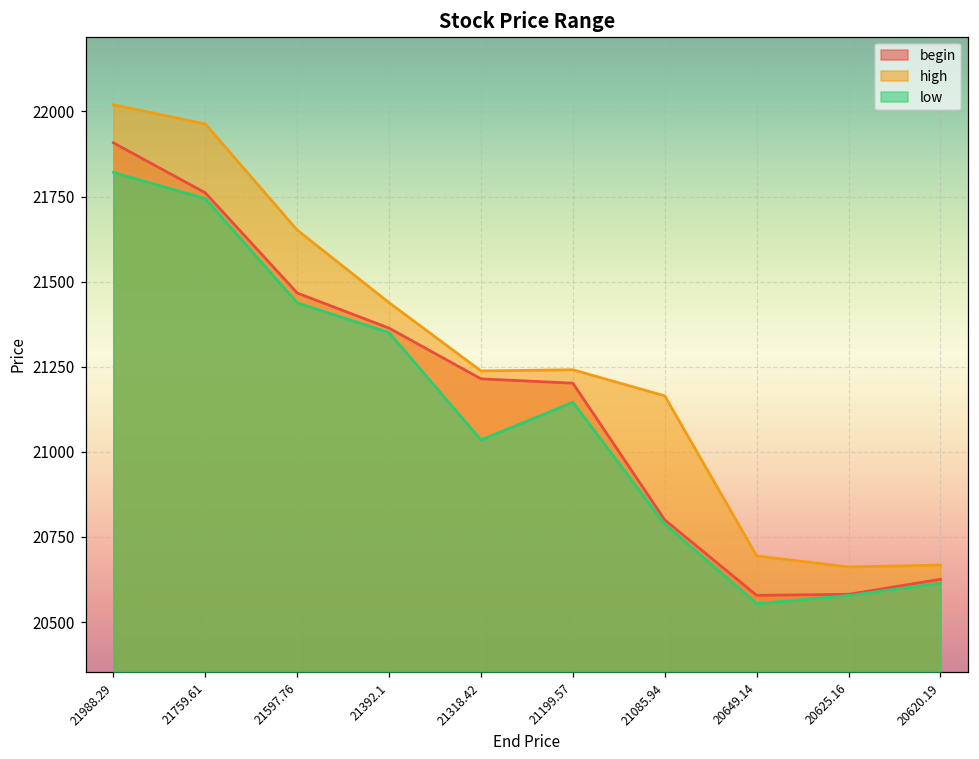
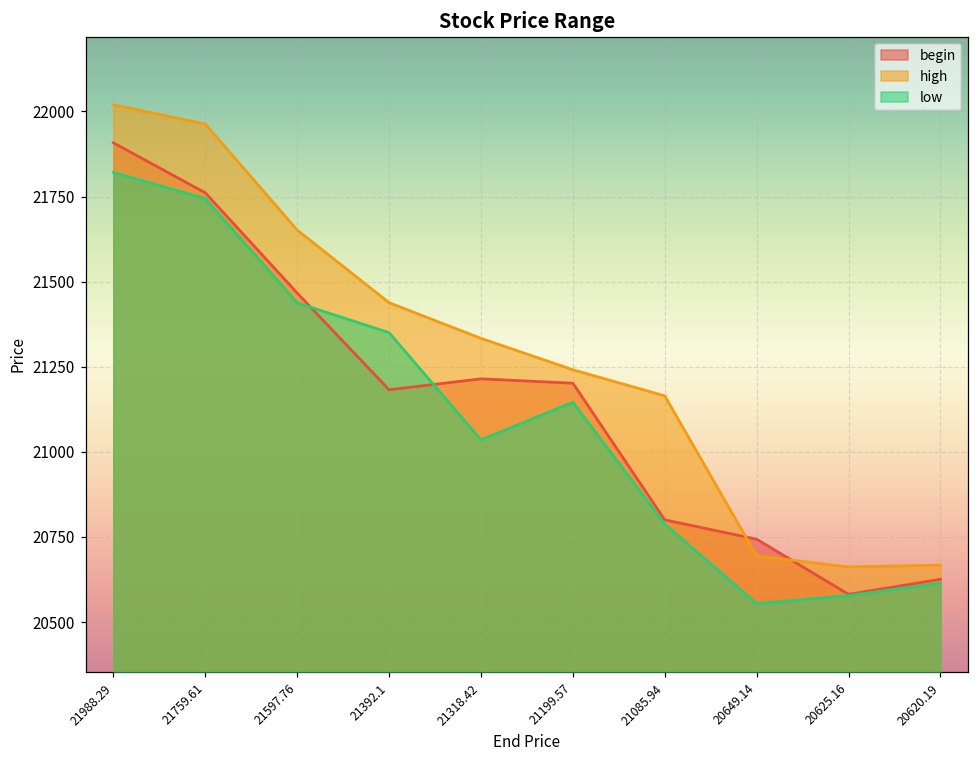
begin, 21392.1: 21360 -> 21180
high, 21318.42: 21240 -> 21330
begin, 20649.14: 20580 -> 20740
